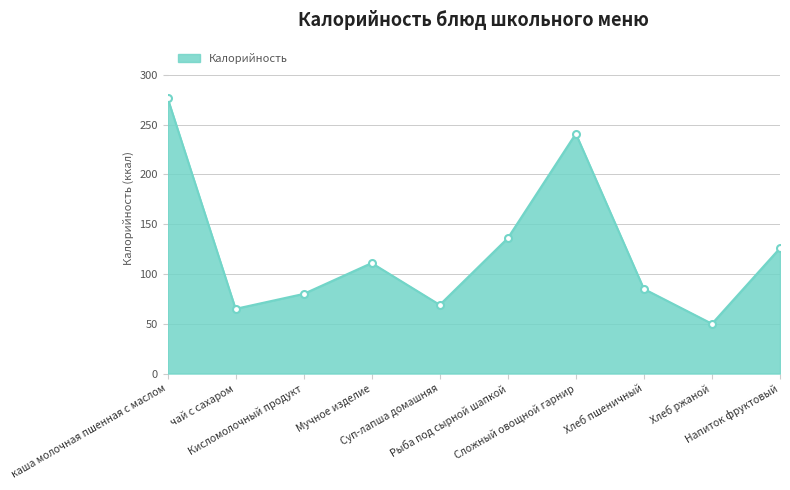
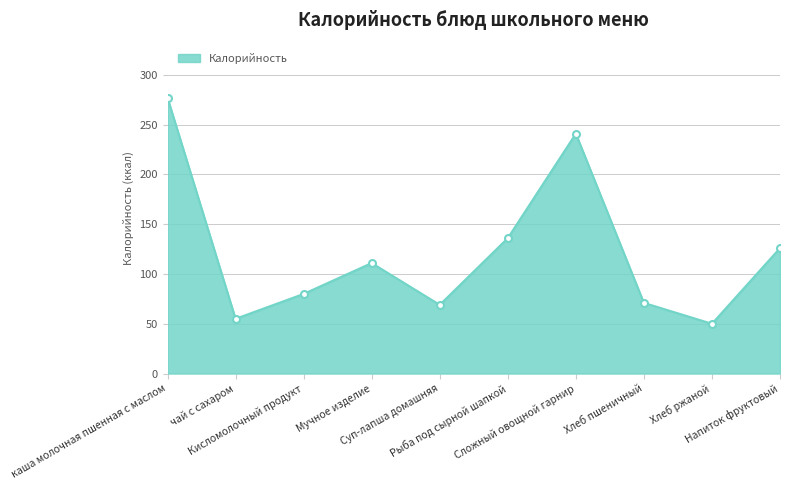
чай с сахаром: 70 -> 60
Хлеб пшеничный: 90 -> 70
